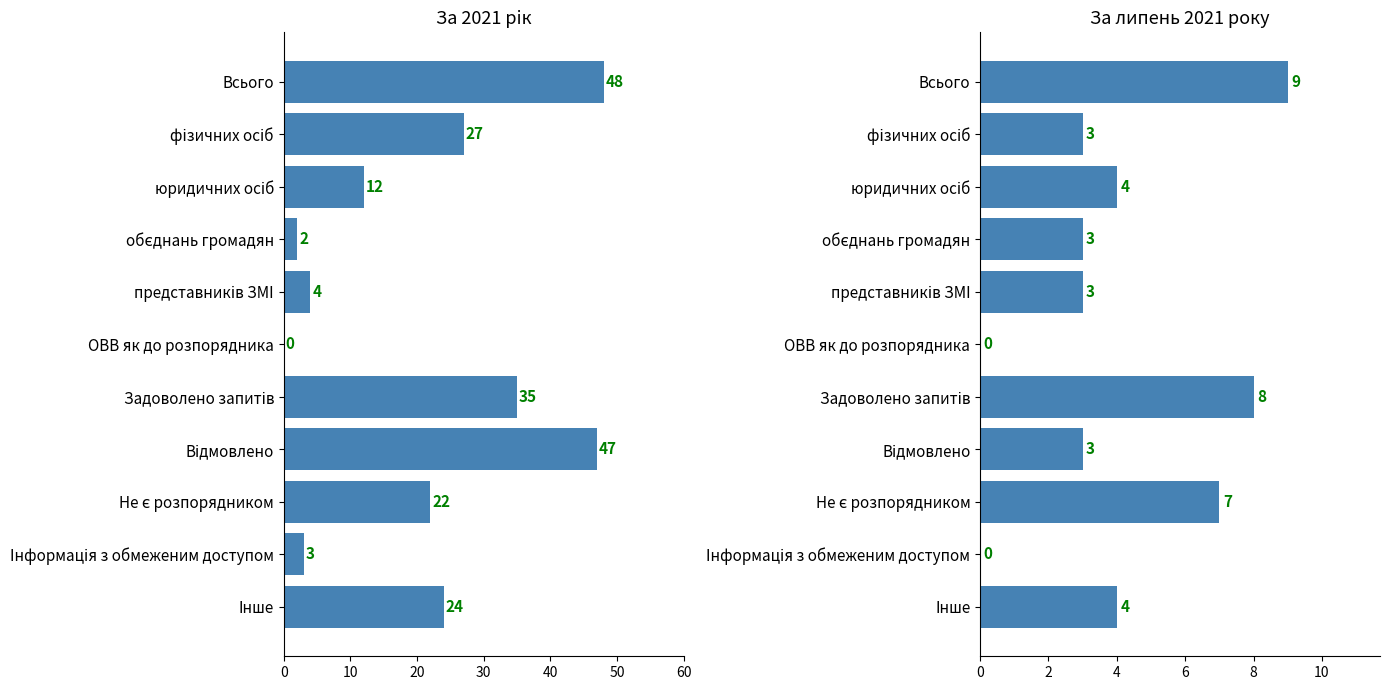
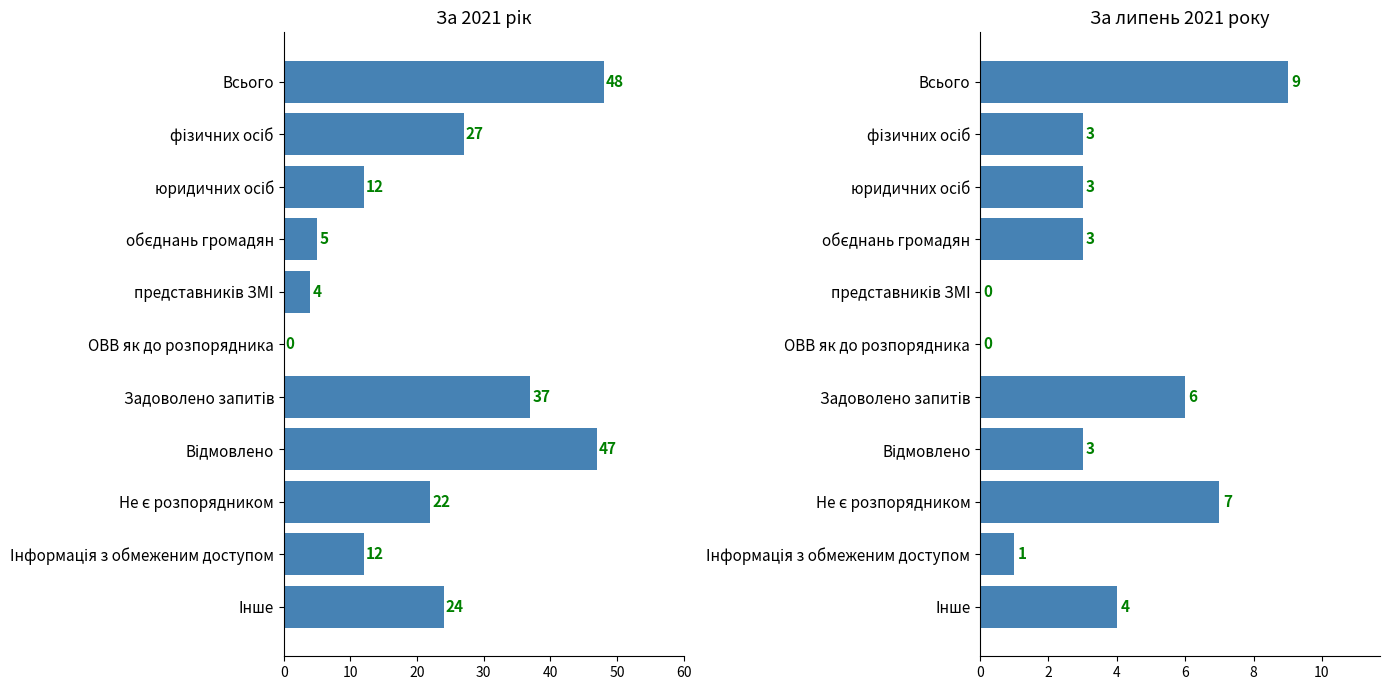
За 2021 рік, обєднань громадян: 2 -> 5
За 2021 рік, Задоволено запитів: 35 -> 37
За 2021 рік, Інформація з обмеженим доступом: 3 -> 12
За липень 2021 року, юридичних осіб: 4 -> 3
За липень 2021 року, представників ЗМІ: 3 -> 0
За липень 2021 року, Задоволено запитів: 8 -> 6
За липень 2021 року, Інформація з обмеженим доступом: 0 -> 1
